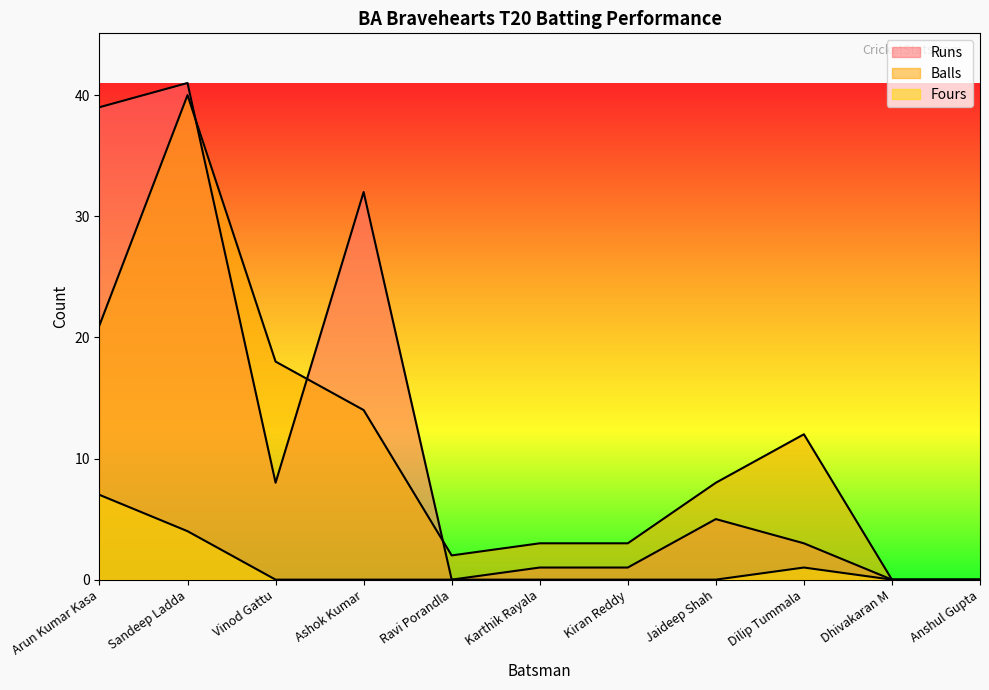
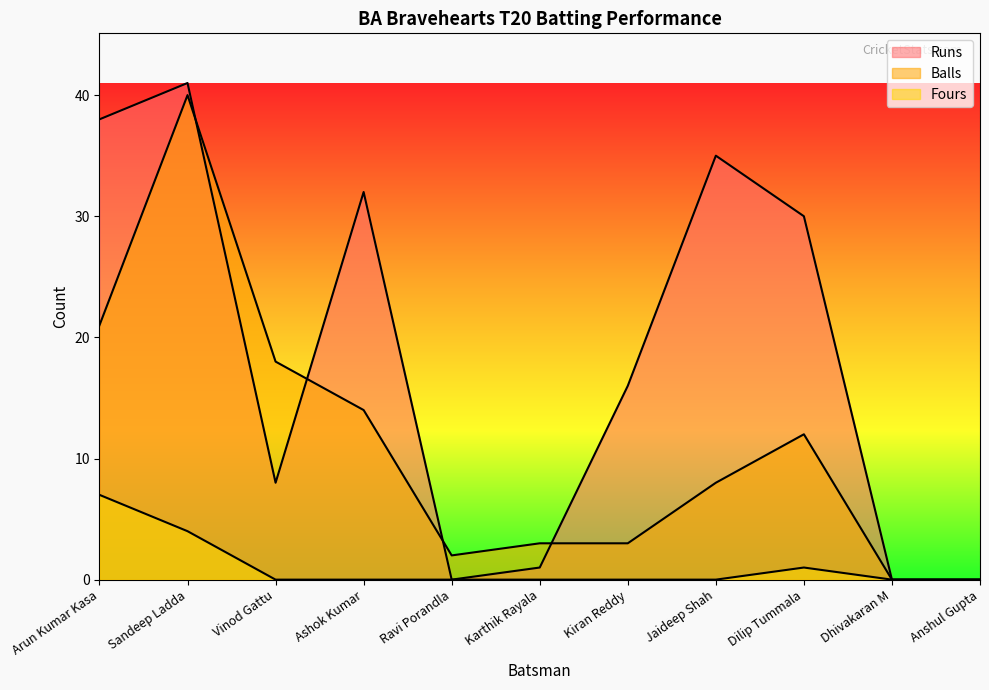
Runs, Arun Kumar Kasa: 39 -> 38
Runs, Kiran Reddy: 1 -> 16
Runs, Jaideep Shah: 5 -> 35
Runs, Dilip Tummala: 3 -> 30
